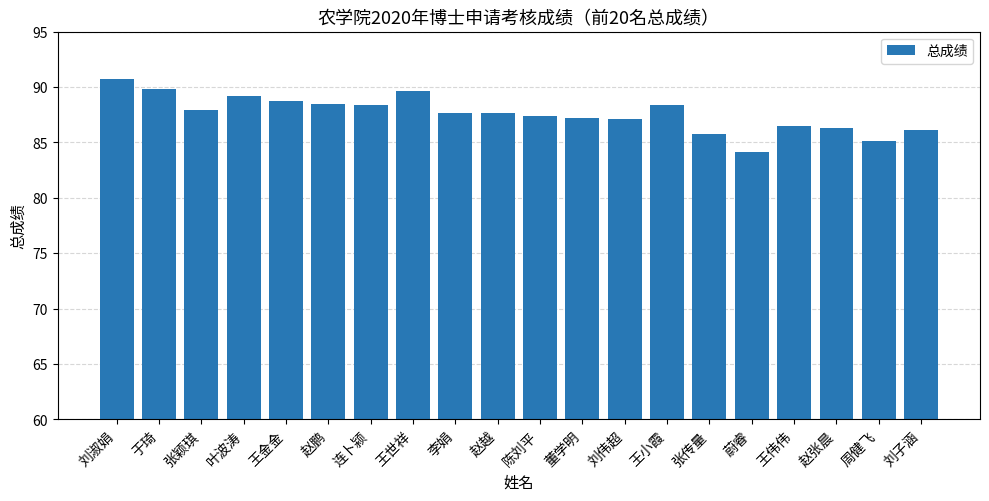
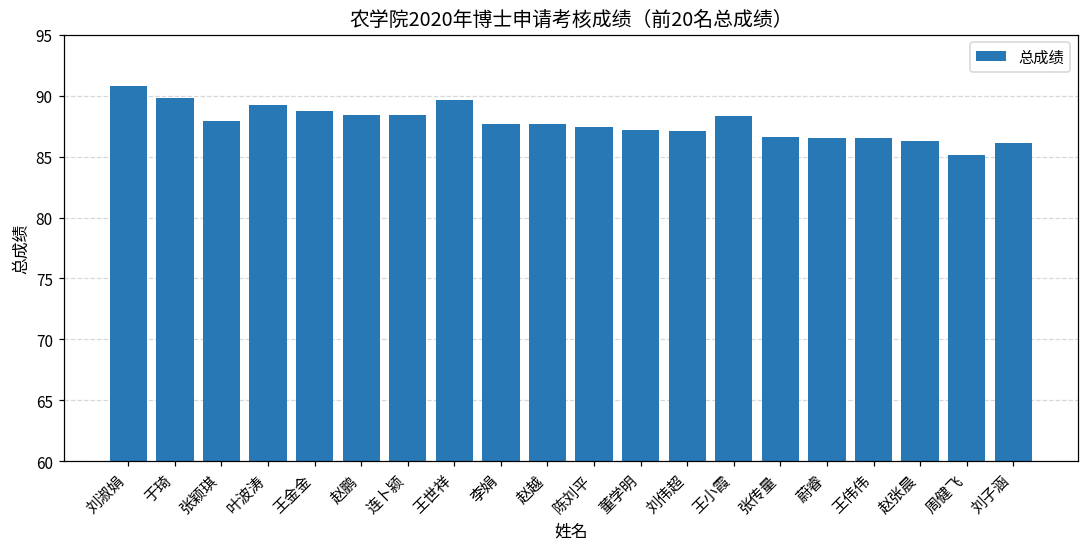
张传量: 85.7 -> 86.6
蔚睿: 84.2 -> 86.5
